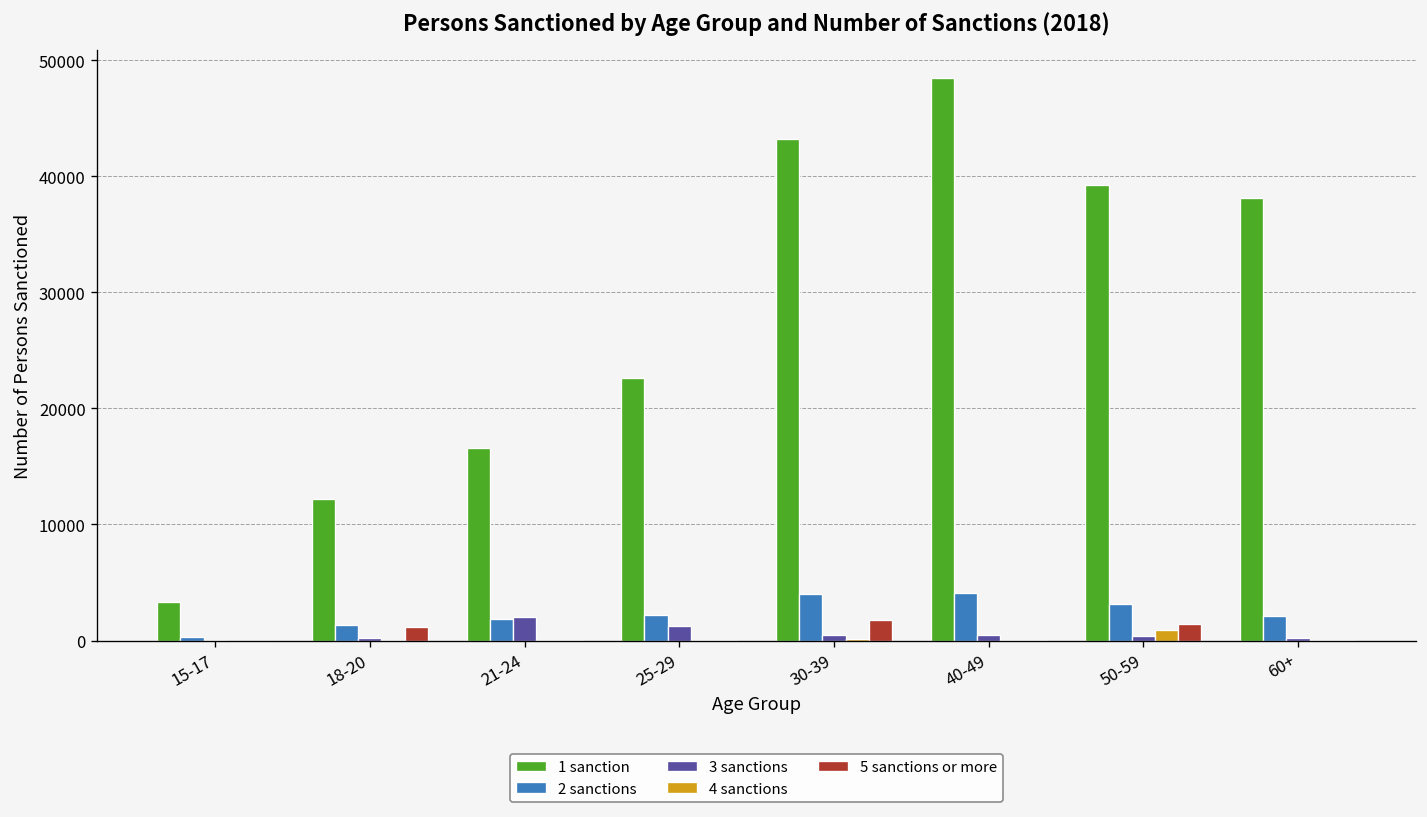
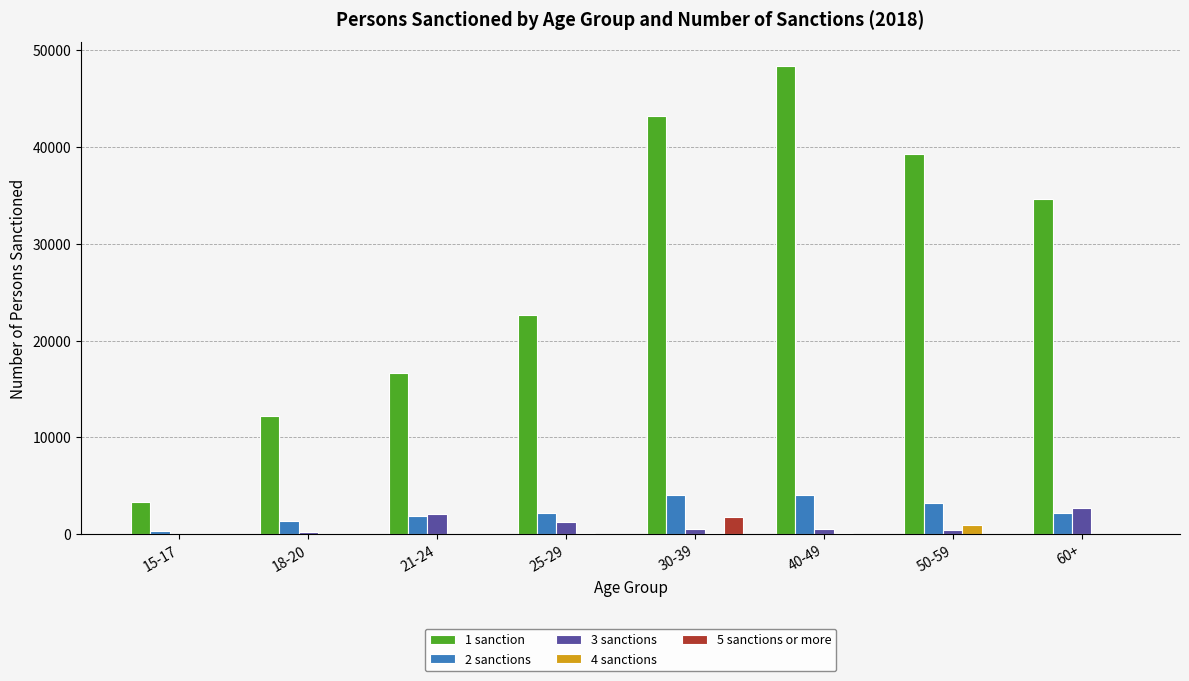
5 sanctions or more, 18-20: 1000 -> 0
5 sanctions or more, 50-59: 1000 -> 0
1 sanction, 60+: 38000 -> 35000
3 sanctions, 60+: 0 -> 3000
